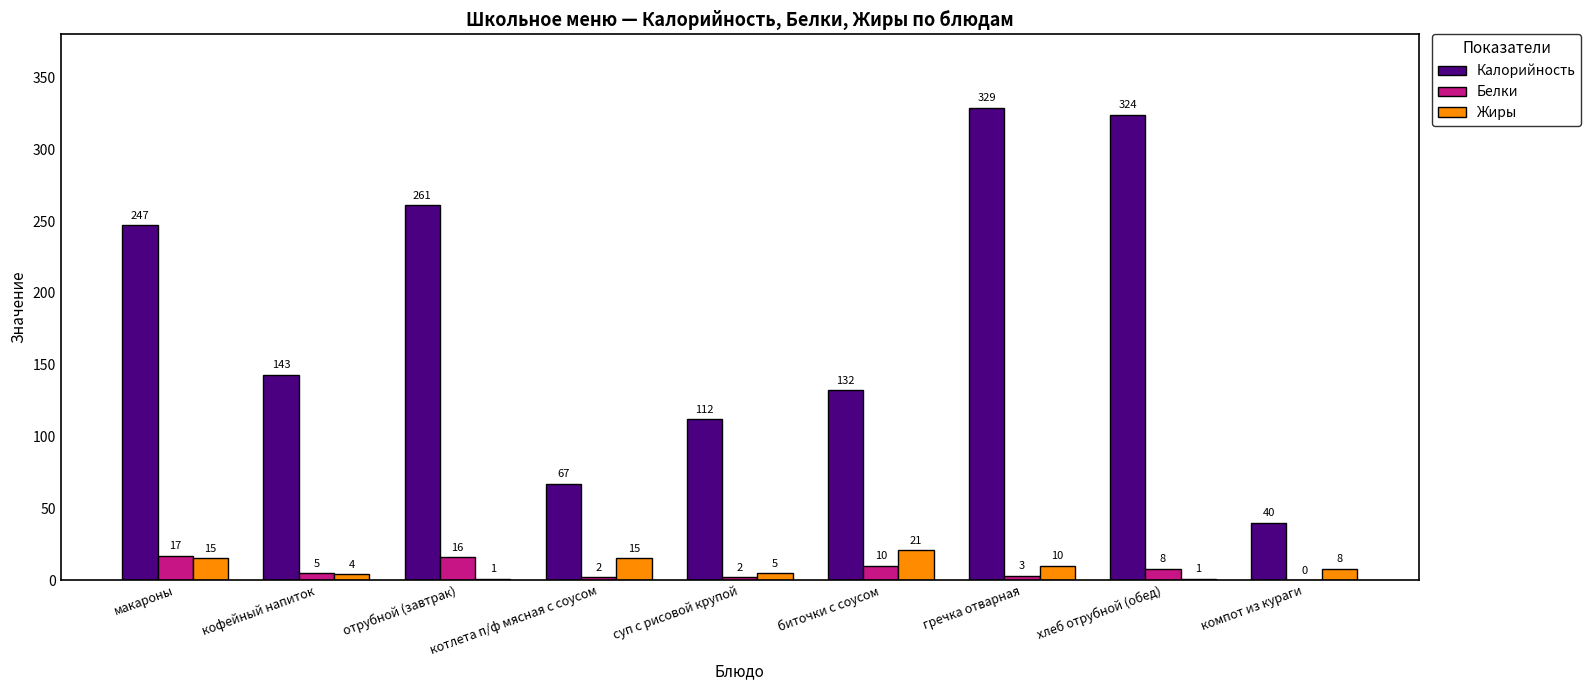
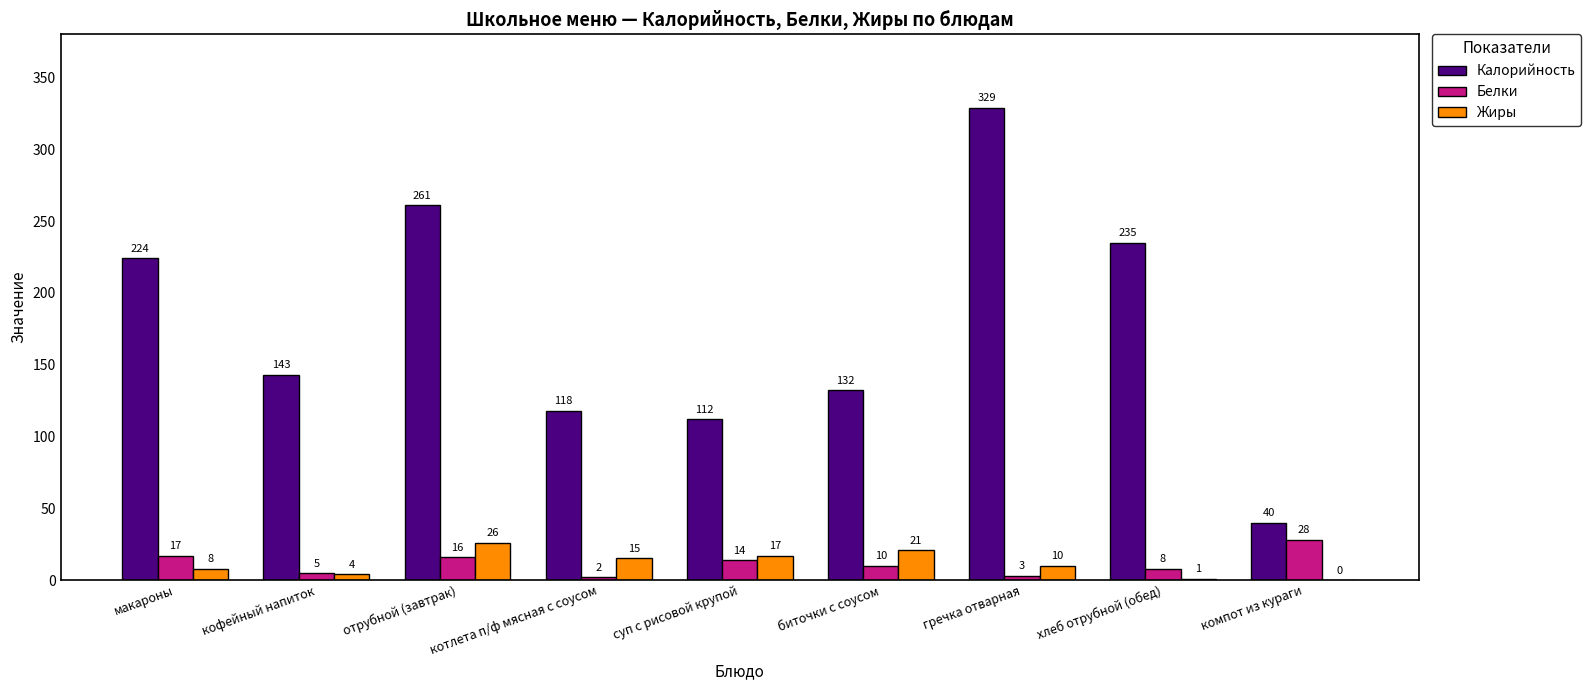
Калорийность, макароны: 247 -> 224
Жиры, макароны: 15 -> 8
Жиры, отрубной (завтрак): 1 -> 26
Калорийность, котлета п/ф мясная с соусом: 67 -> 118
Белки, суп с рисовой крупой: 2 -> 14
Жиры, суп с рисовой крупой: 5 -> 17
Калорийность, хлеб отрубной (обед): 324 -> 235
Белки, компот из кураги: 0 -> 28
Жиры, компот из кураги: 8 -> 0
